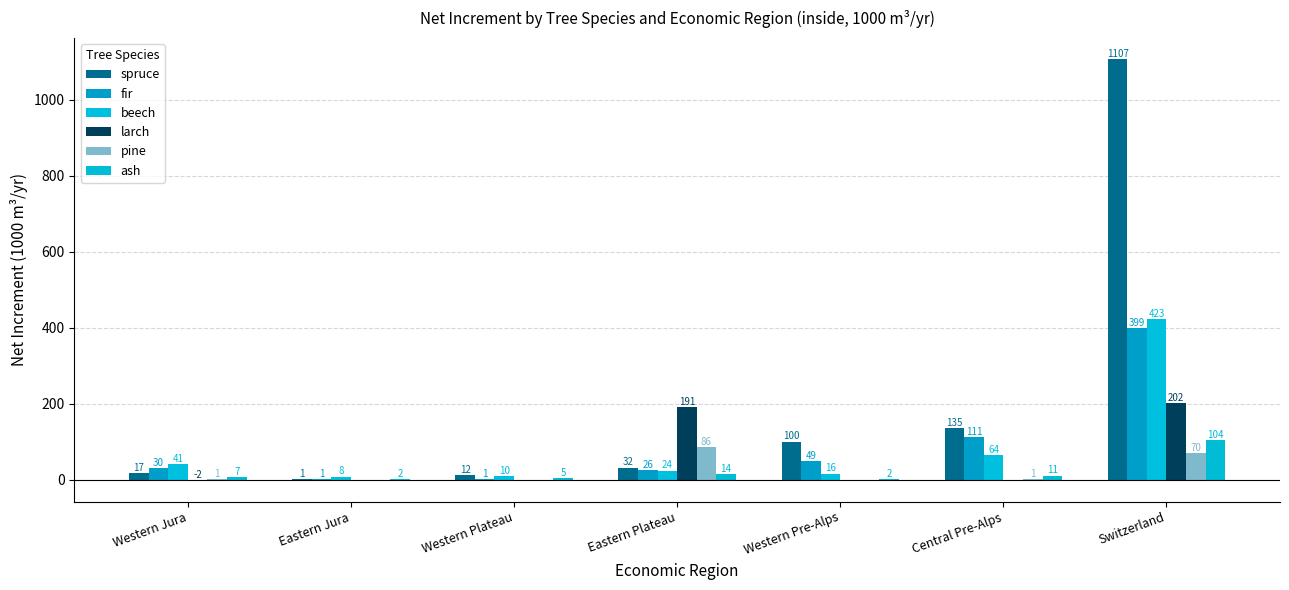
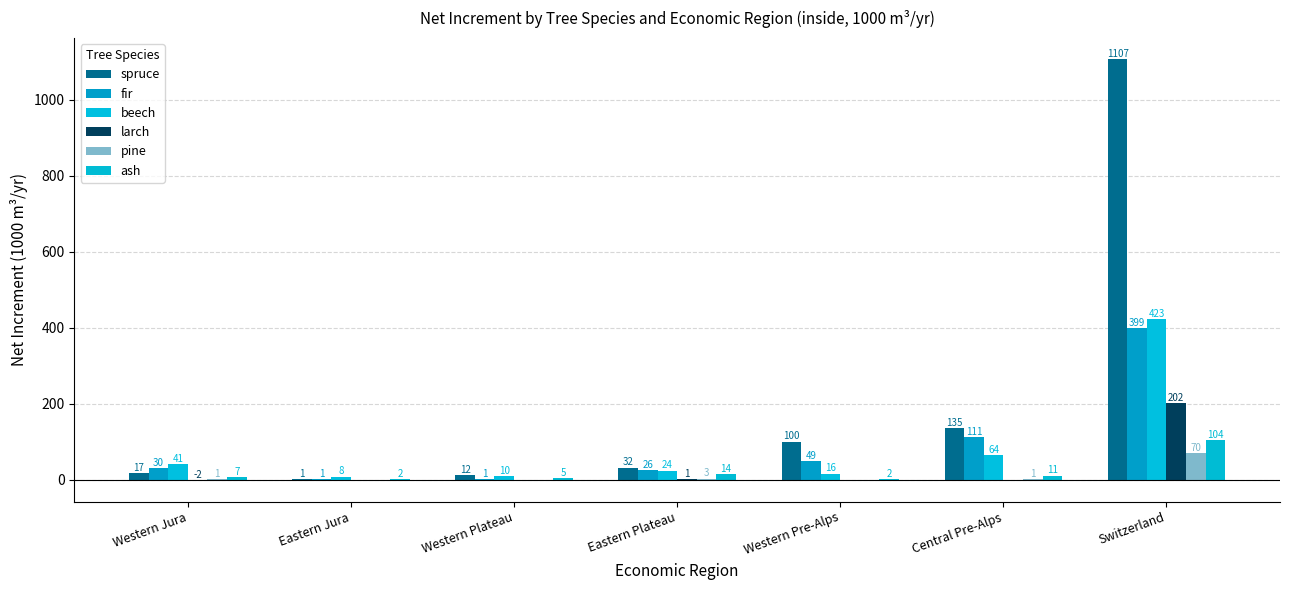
larch, Eastern Plateau: 191 -> 1
pine, Eastern Plateau: 86 -> 3
